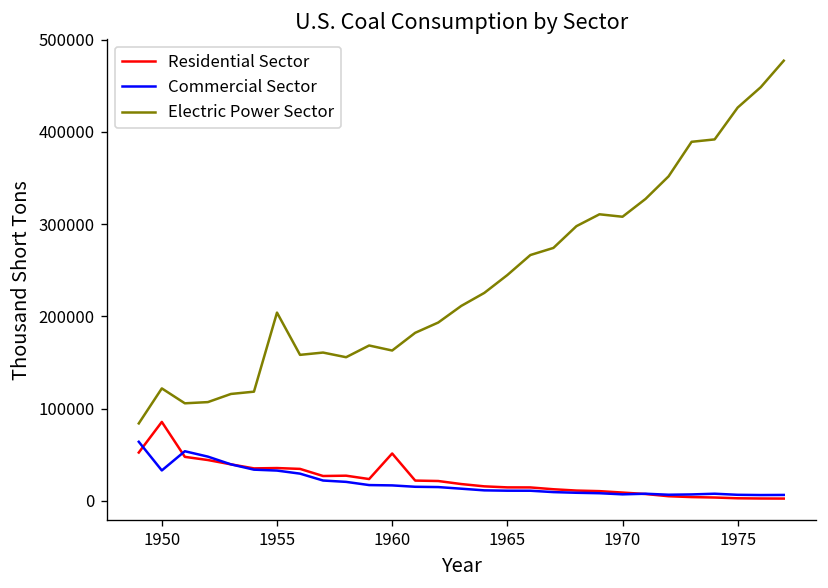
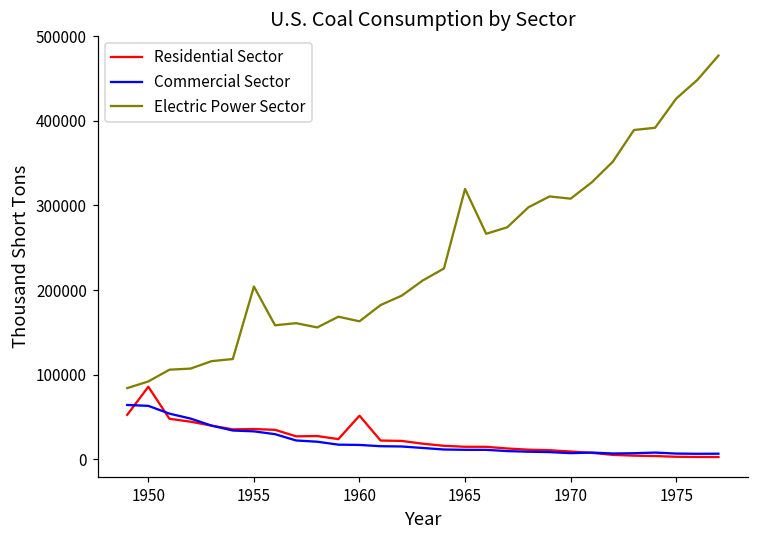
Commercial Sector, 1950: 30000 -> 60000
Electric Power Sector, 1950: 120000 -> 90000
Electric Power Sector, 1965: 240000 -> 320000
